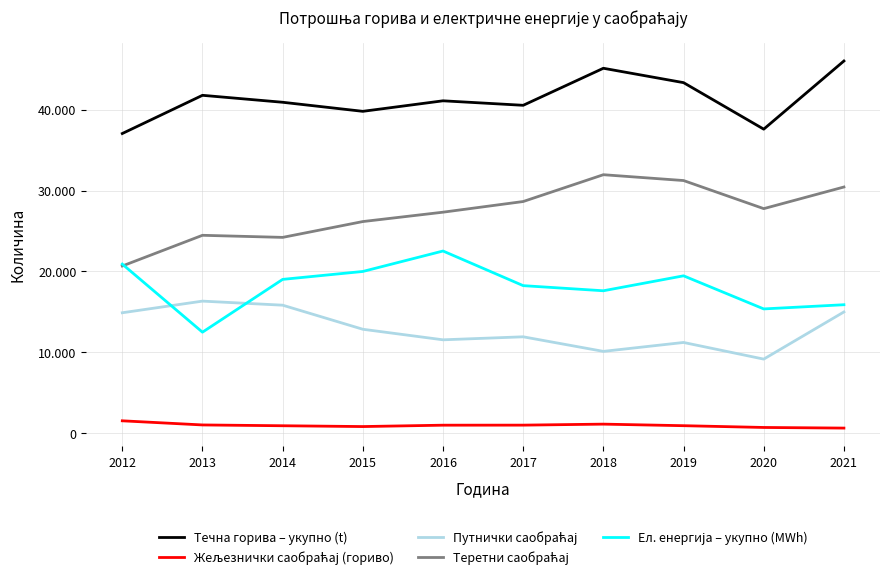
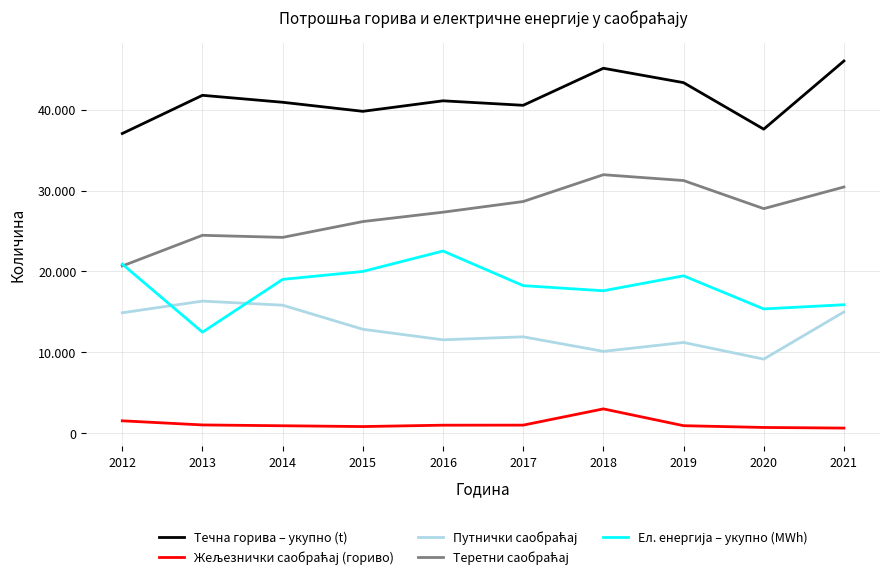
Жељезнички саобраћај (гориво), 2018: 1 -> 3
